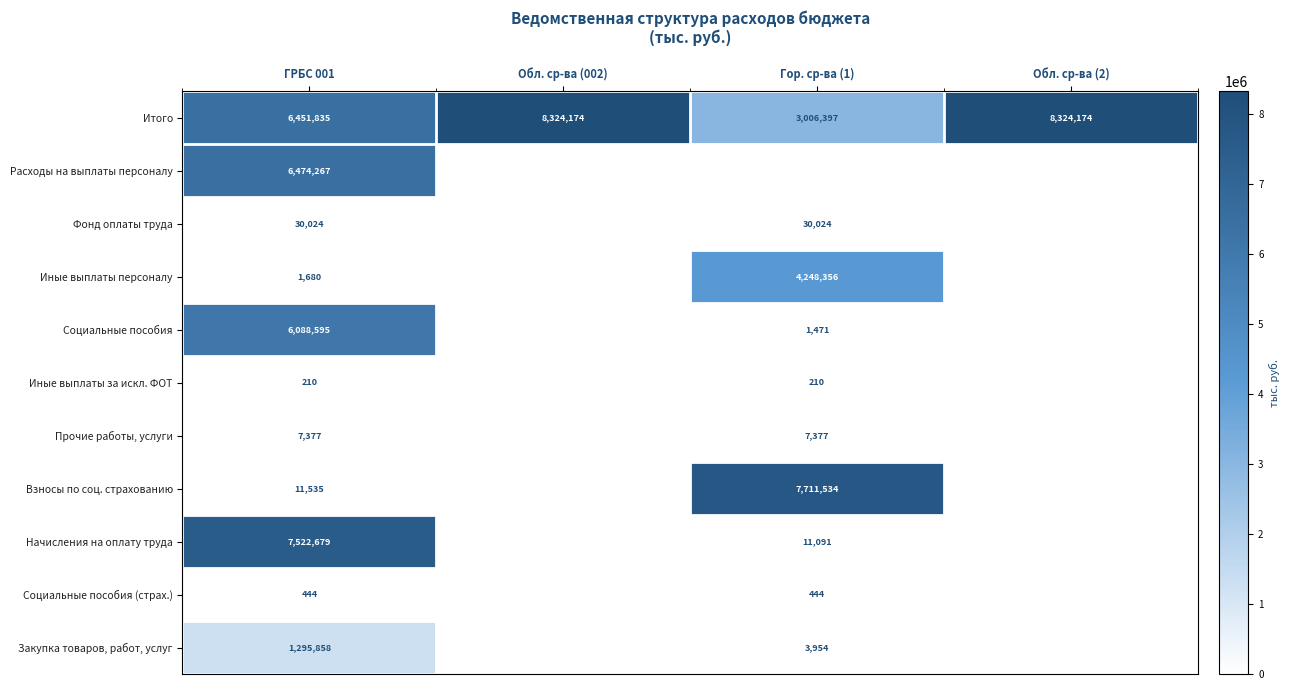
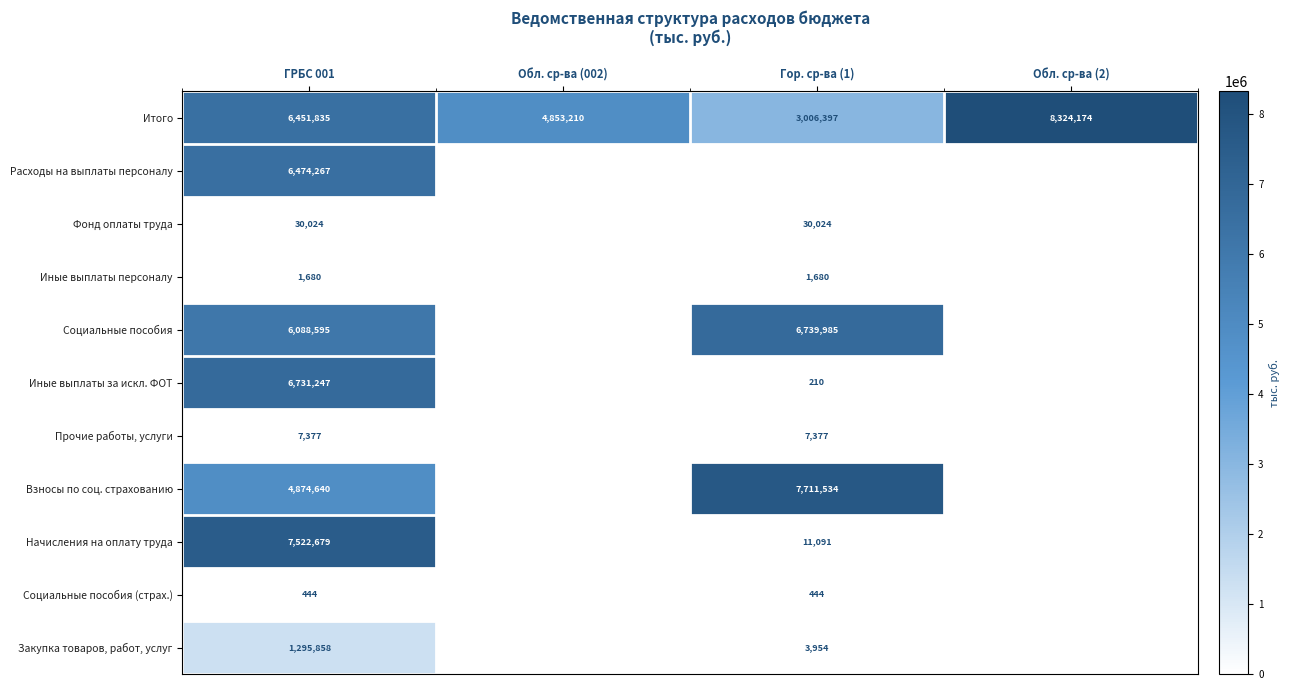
Итого, Обл. ср-ва (002): 8,324,174 -> 4,853,210
Иные выплаты персоналу, Гор. ср-ва (1): 4,248,356 -> 1,680
Социальные пособия, Гор. ср-ва (1): 1,471 -> 6,739,985
Иные выплаты за искл. ФОТ, ГРБС 001: 210 -> 6,731,247
Взносы по соц. страхованию, ГРБС 001: 11,535 -> 4,874,640
